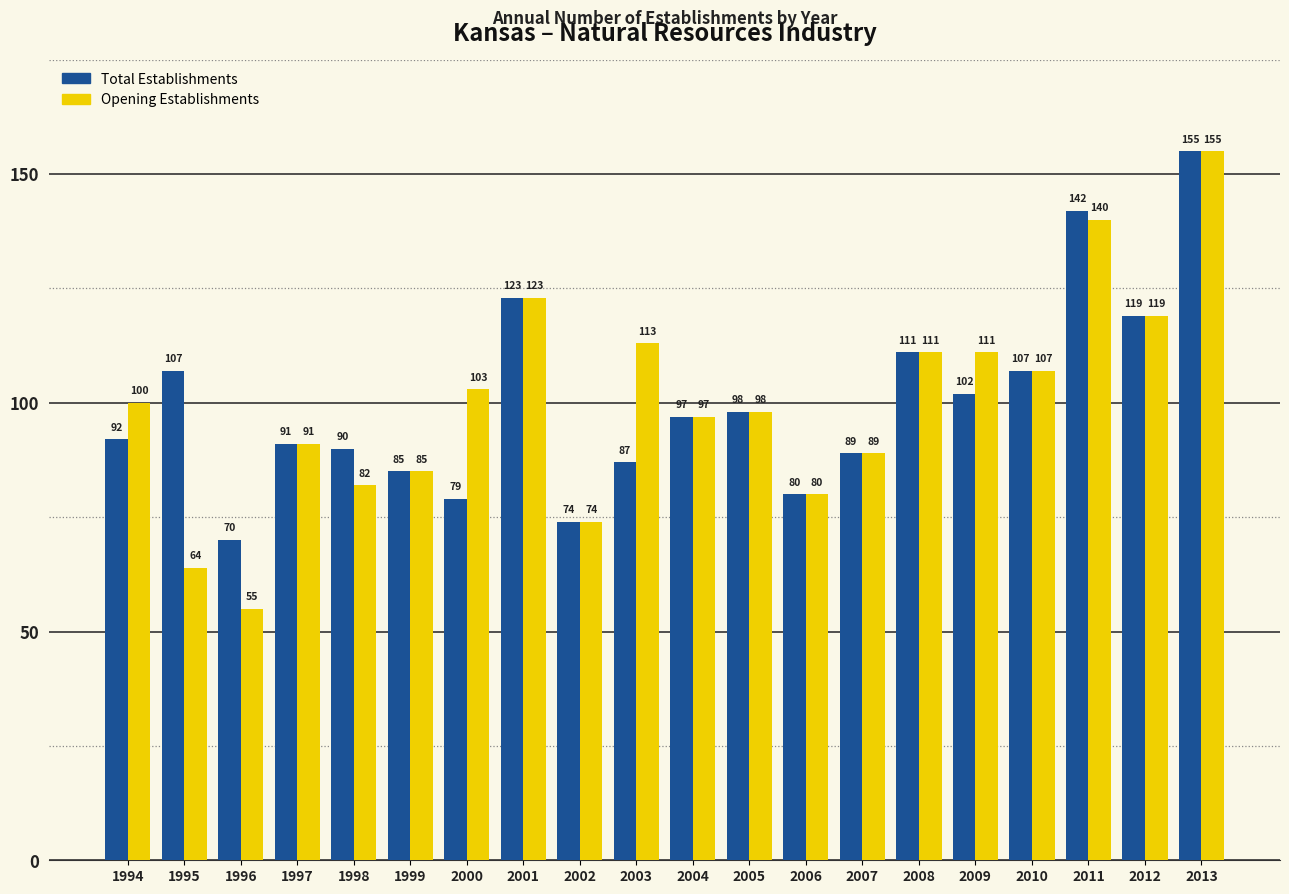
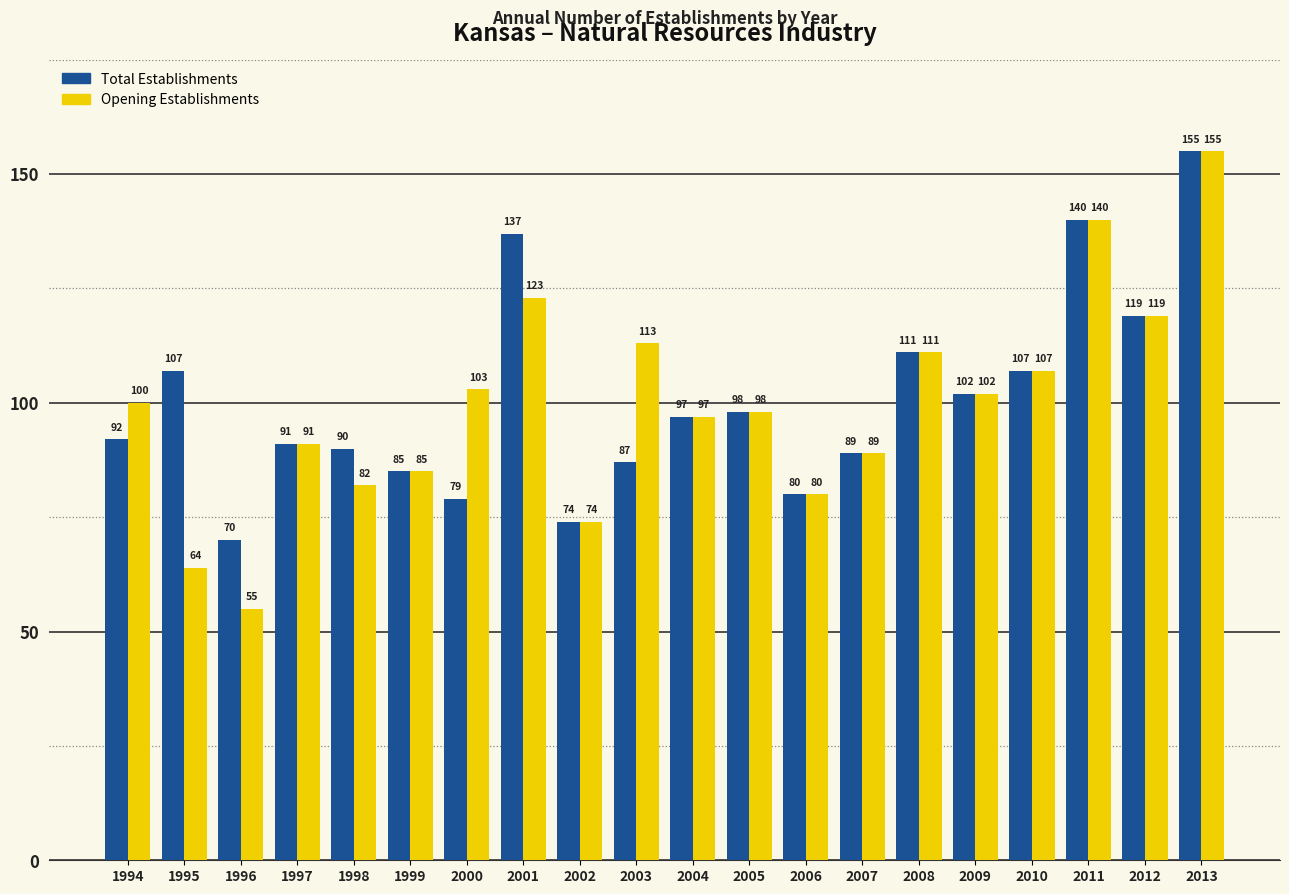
Total Establishments, 2001: 123 -> 137
Opening Establishments, 2009: 111 -> 102
Total Establishments, 2011: 142 -> 140
